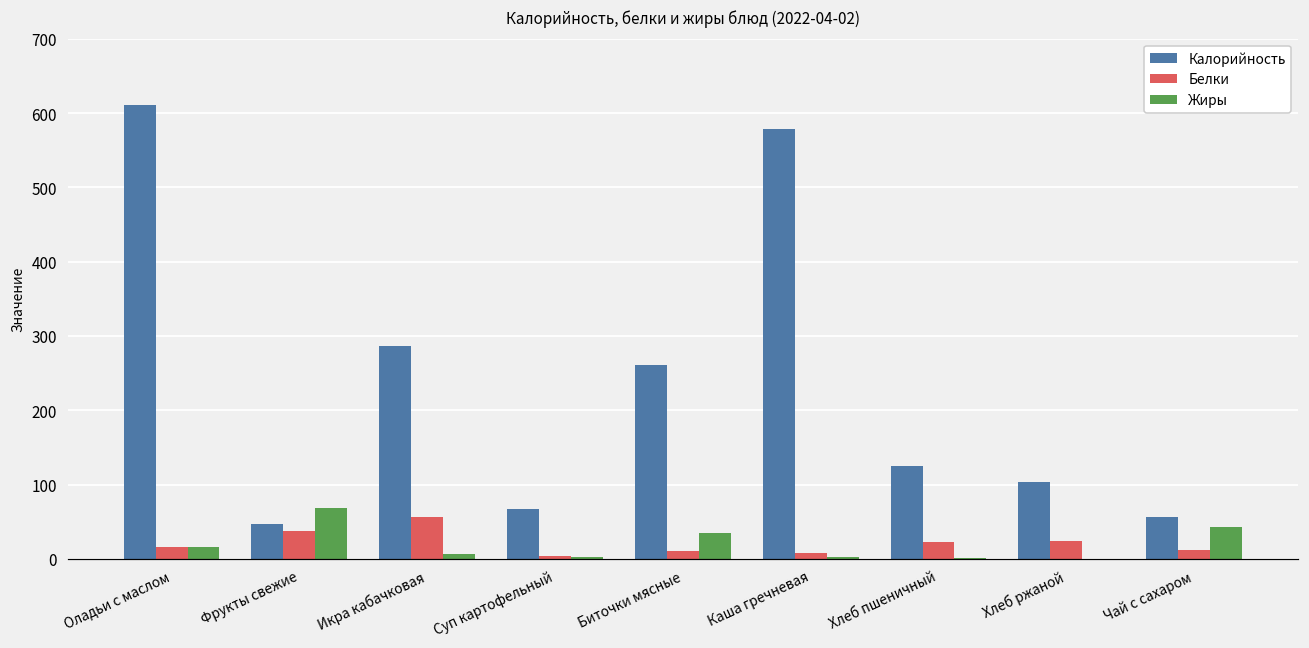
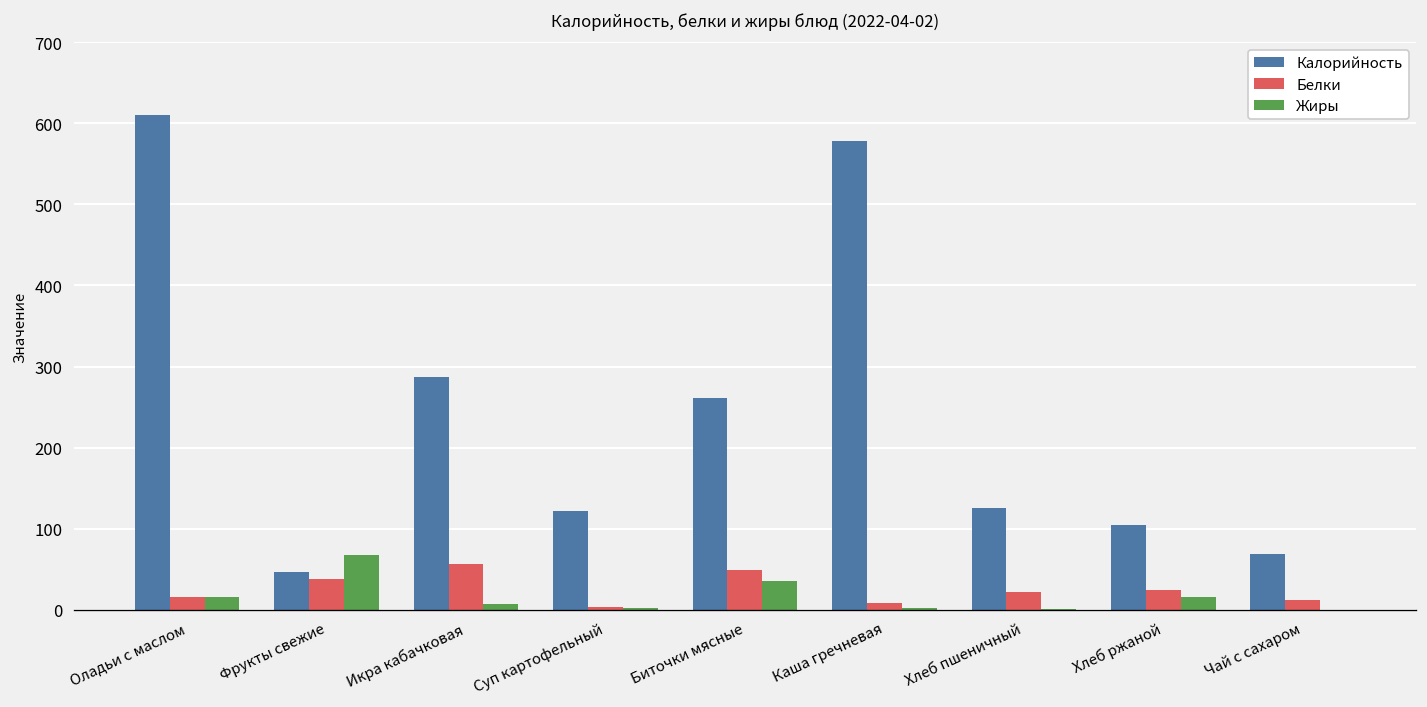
Калорийность, Суп картофельный: 70 -> 120
Белки, Биточки мясные: 10 -> 50
Жиры, Хлеб ржаной: 0 -> 20
Калорийность, Чай с сахаром: 60 -> 70
Жиры, Чай с сахаром: 40 -> 0
